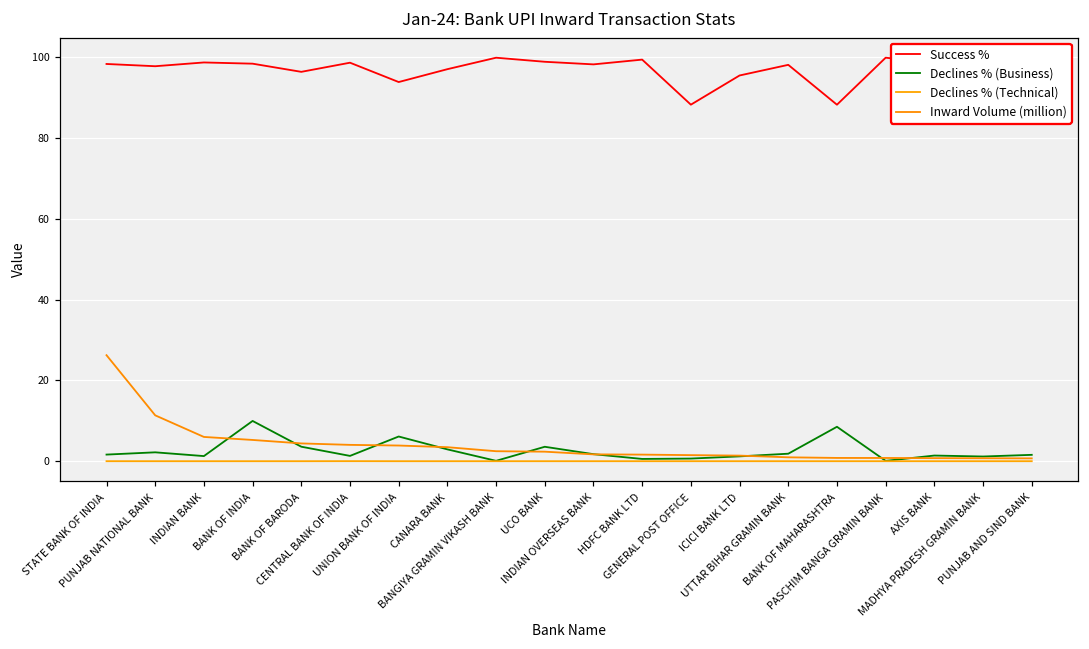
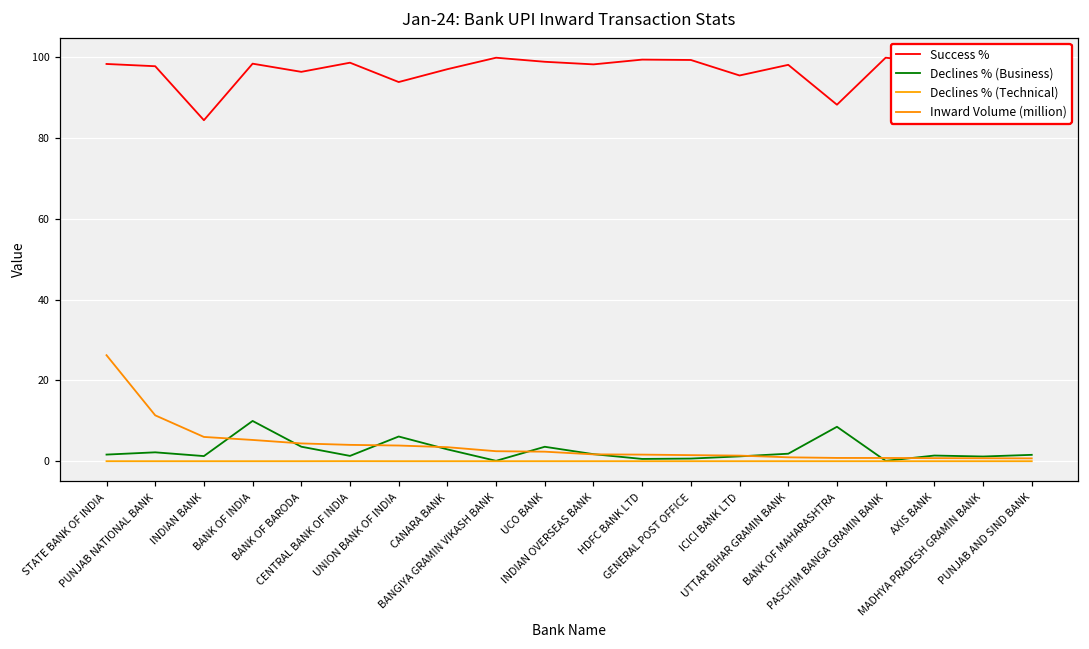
Success %, INDIAN BANK: 99 -> 84
Success %, GENERAL POST OFFICE: 88 -> 99
